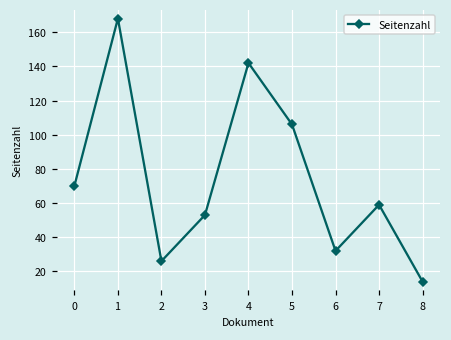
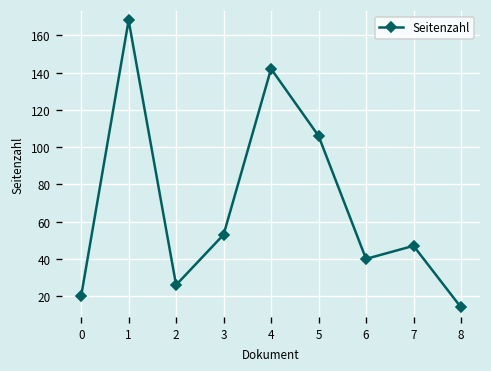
0: 70 -> 20
6: 32 -> 40
7: 59 -> 47
